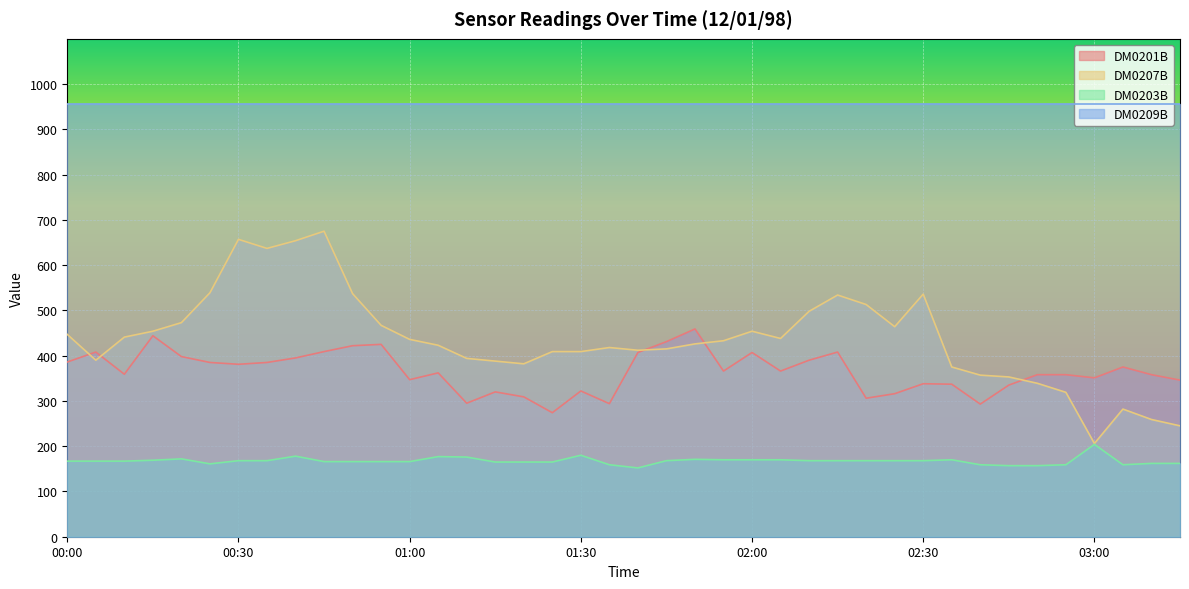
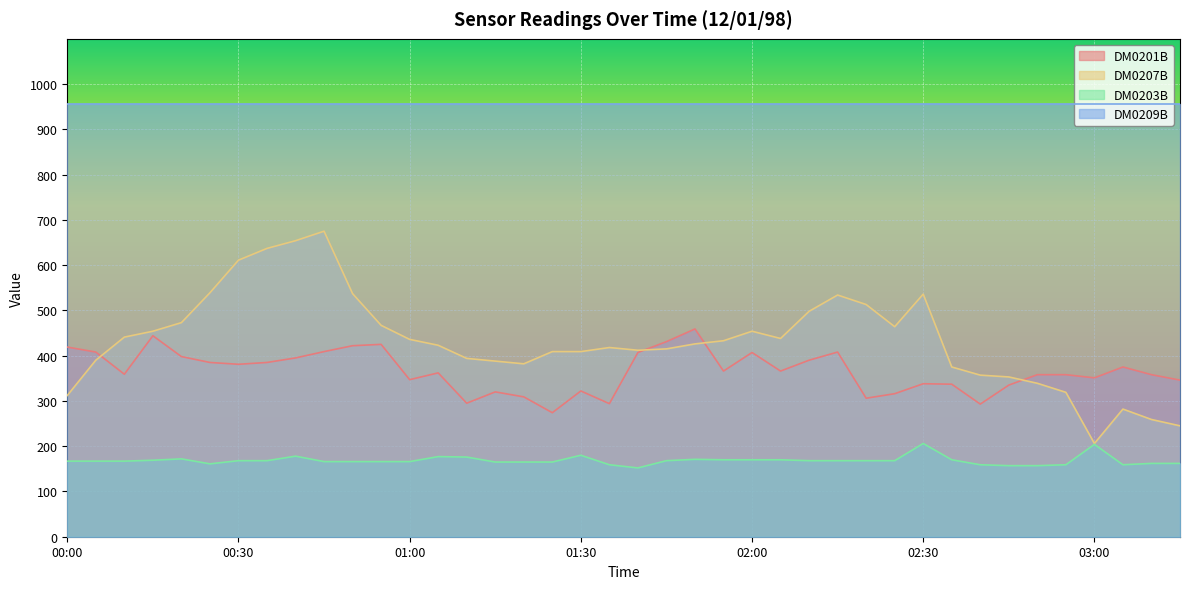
DM0201B, 00:00: 390 -> 420
DM0207B, 00:00: 450 -> 310
DM0207B, 00:30: 660 -> 610
DM0203B, 02:30: 170 -> 210
